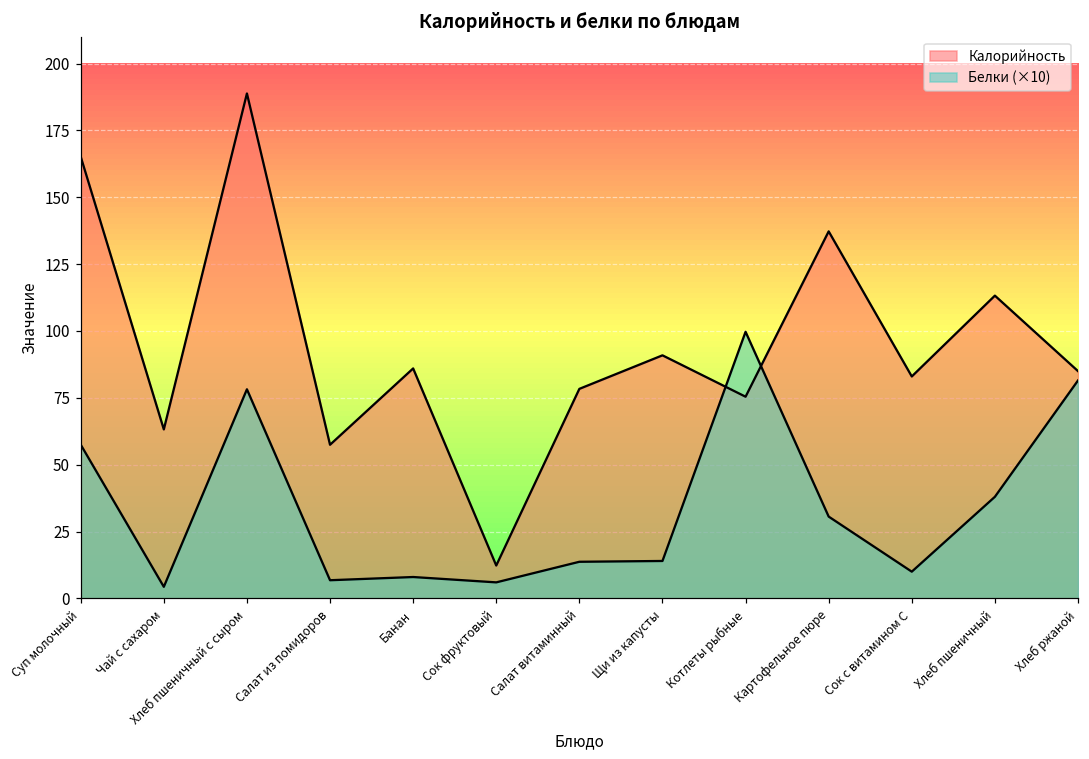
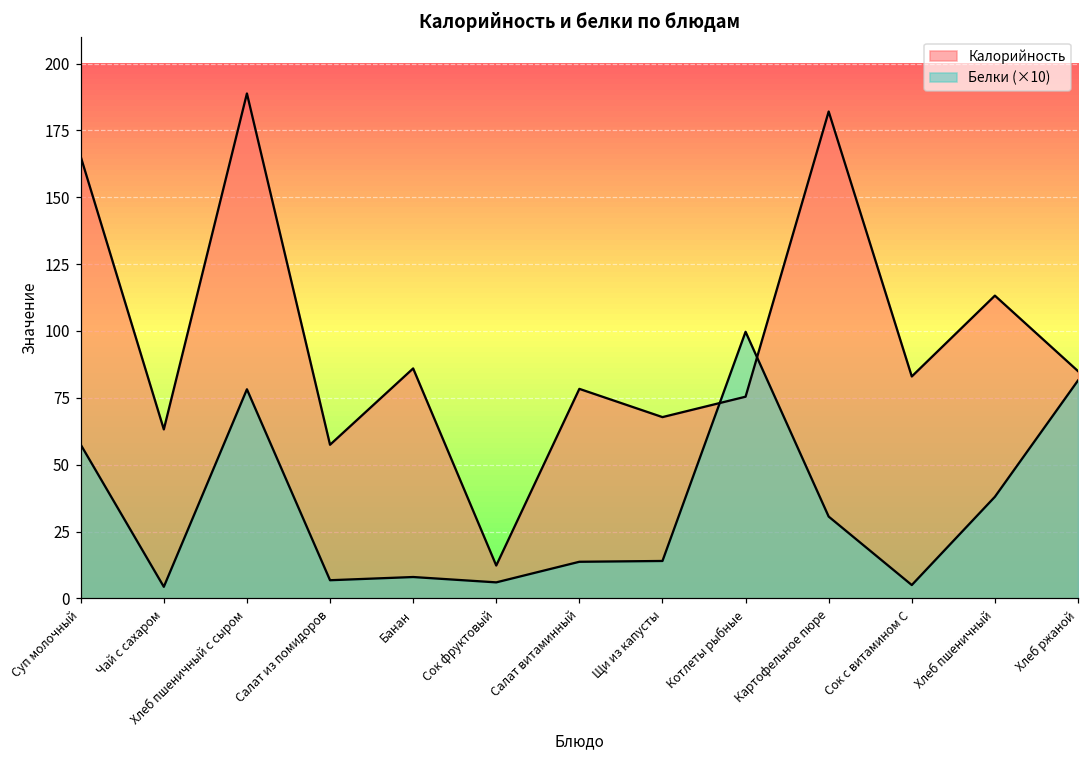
Калорийность, Щи из капусты: 91 -> 68
Калорийность, Картофельное пюре: 137 -> 182
Белки (×10), Сок с витамином С: 10 -> 5
